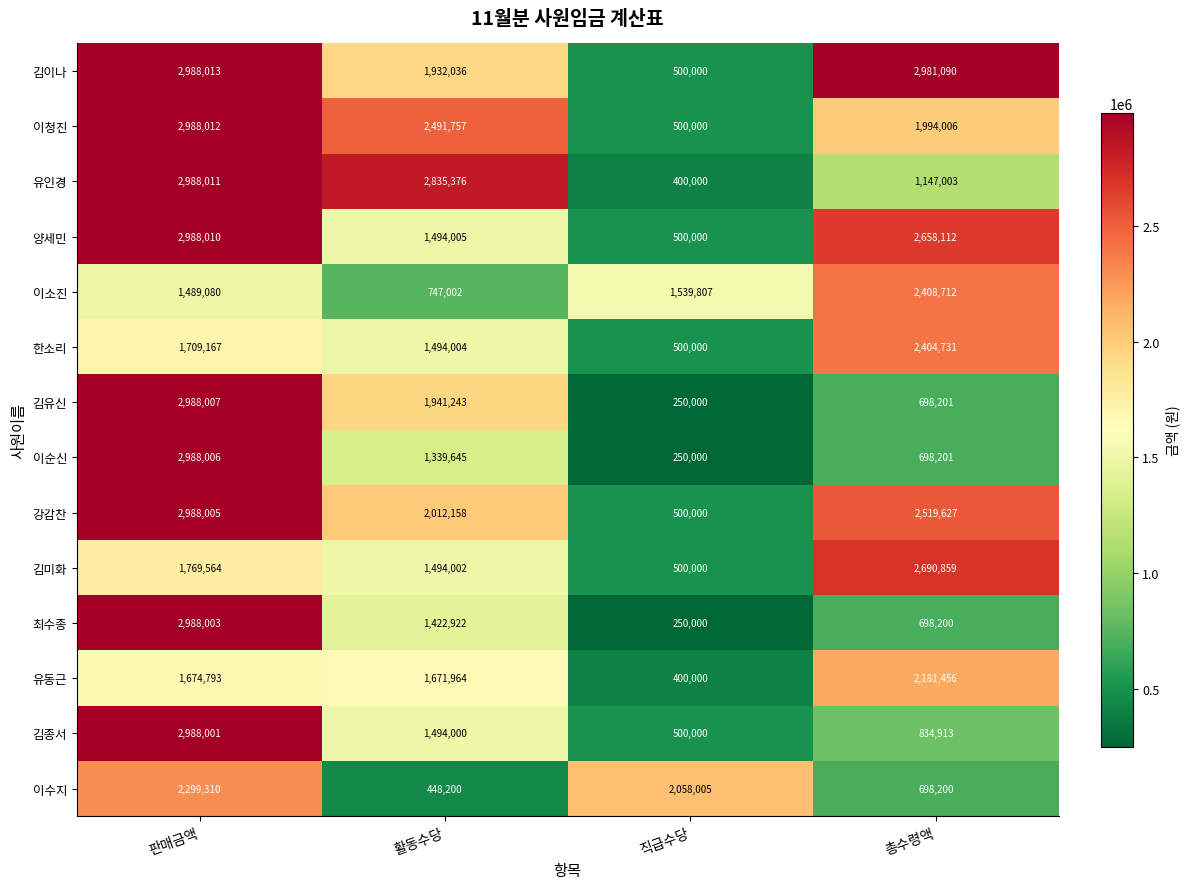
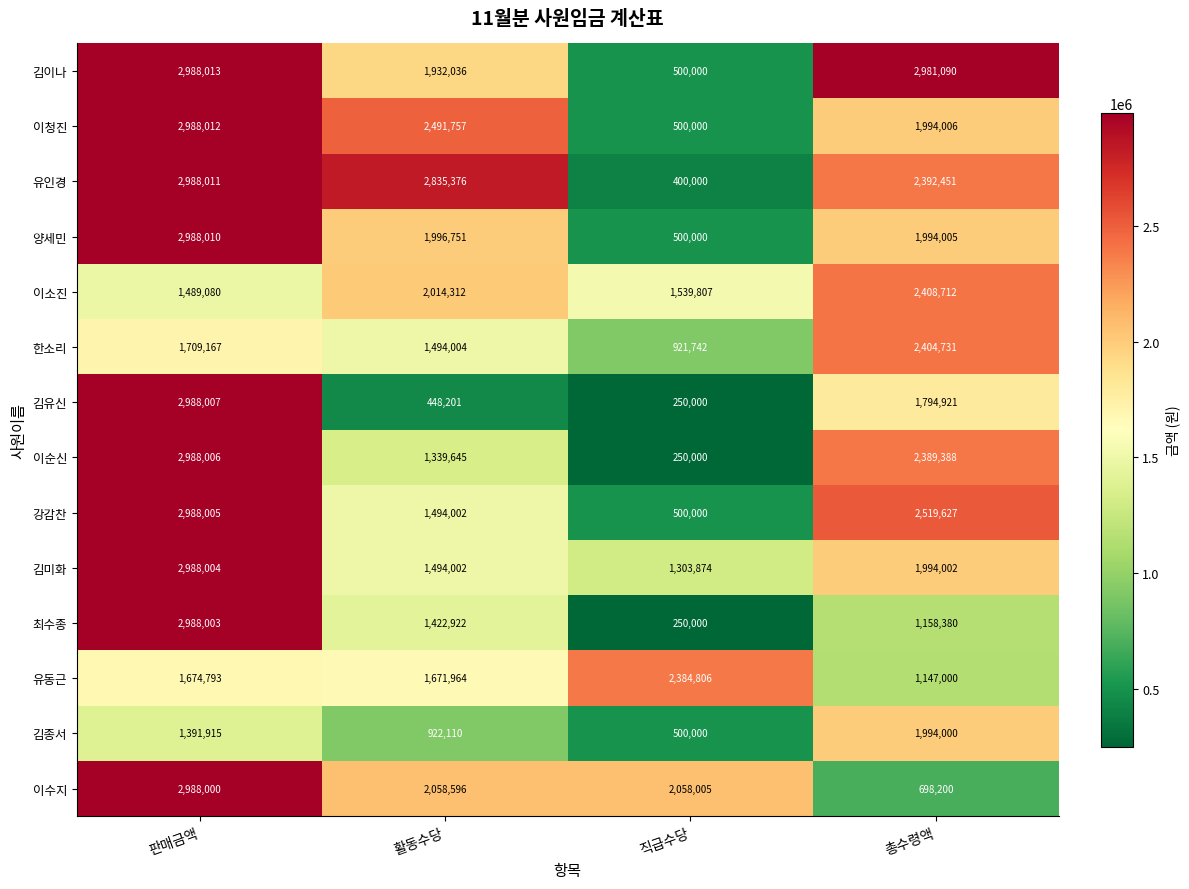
유인경, 총수령액: 1,147,003 -> 2,392,451
양세민, 활동수당: 1,494,005 -> 1,996,751
양세민, 총수령액: 2,658,112 -> 1,994,005
이소진, 활동수당: 747,002 -> 2,014,312
한소리, 직급수당: 500,000 -> 921,742
김유신, 활동수당: 1,941,243 -> 448,201
김유신, 총수령액: 698,201 -> 1,794,921
이순신, 총수령액: 698,201 -> 2,389,388
강감찬, 활동수당: 2,012,158 -> 1,494,002
김미화, 판매금액: 1,769,564 -> 2,988,004
김미화, 직급수당: 500,000 -> 1,303,874
김미화, 총수령액: 2,690,859 -> 1,994,002
최수종, 총수령액: 698,200 -> 1,158,380
유동근, 직급수당: 400,000 -> 2,384,806
유동근, 총수령액: 2,181,456 -> 1,147,000
김종서, 판매금액: 2,988,001 -> 1,391,915
김종서, 활동수당: 1,494,000 -> 922,110
김종서, 총수령액: 834,913 -> 1,994,000
이수지, 판매금액: 2,299,310 -> 2,988,000
이수지, 활동수당: 448,200 -> 2,058,596
